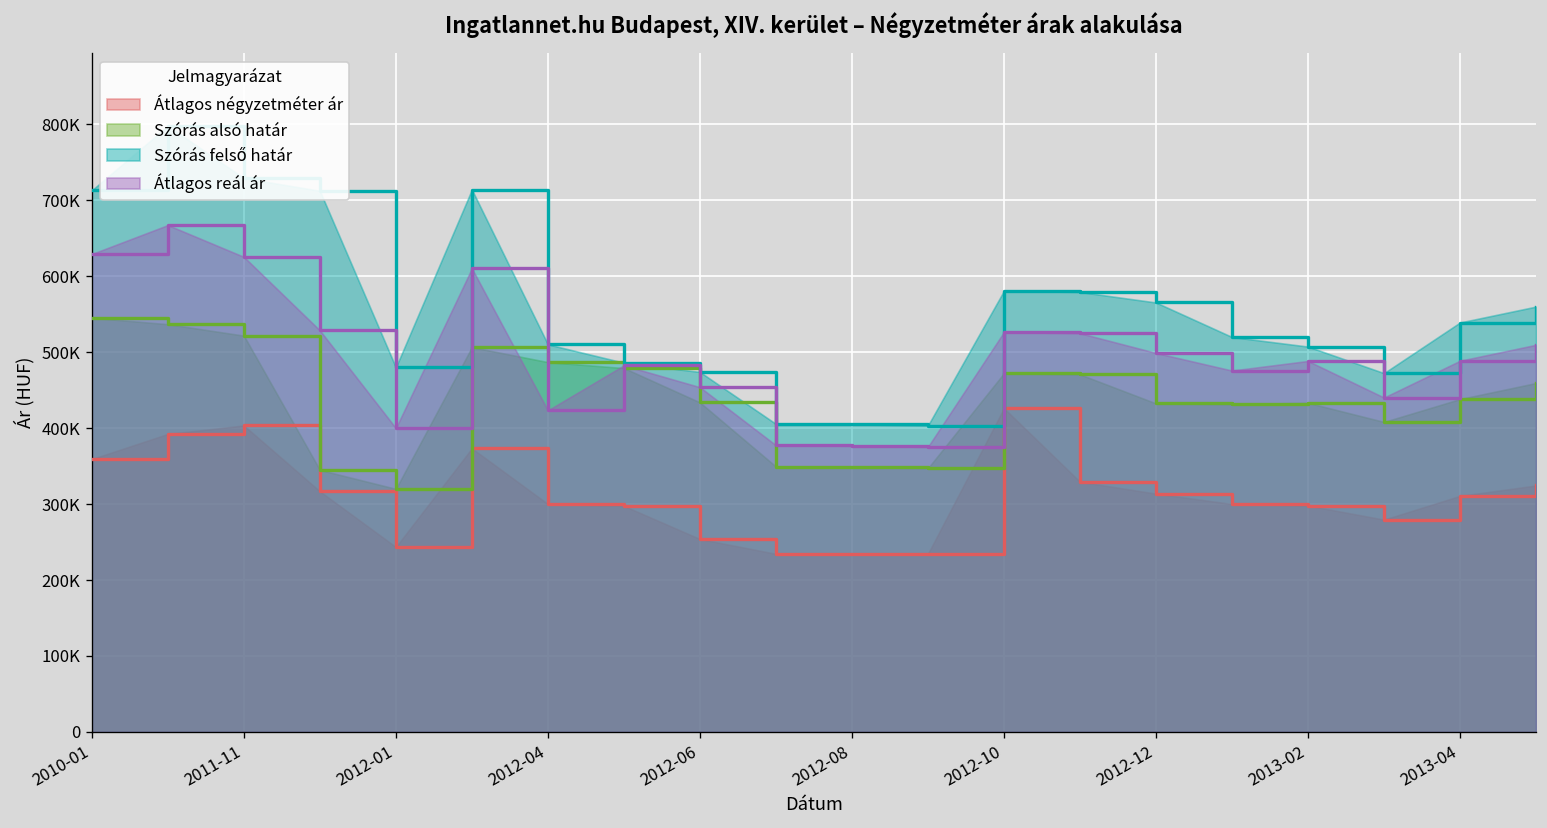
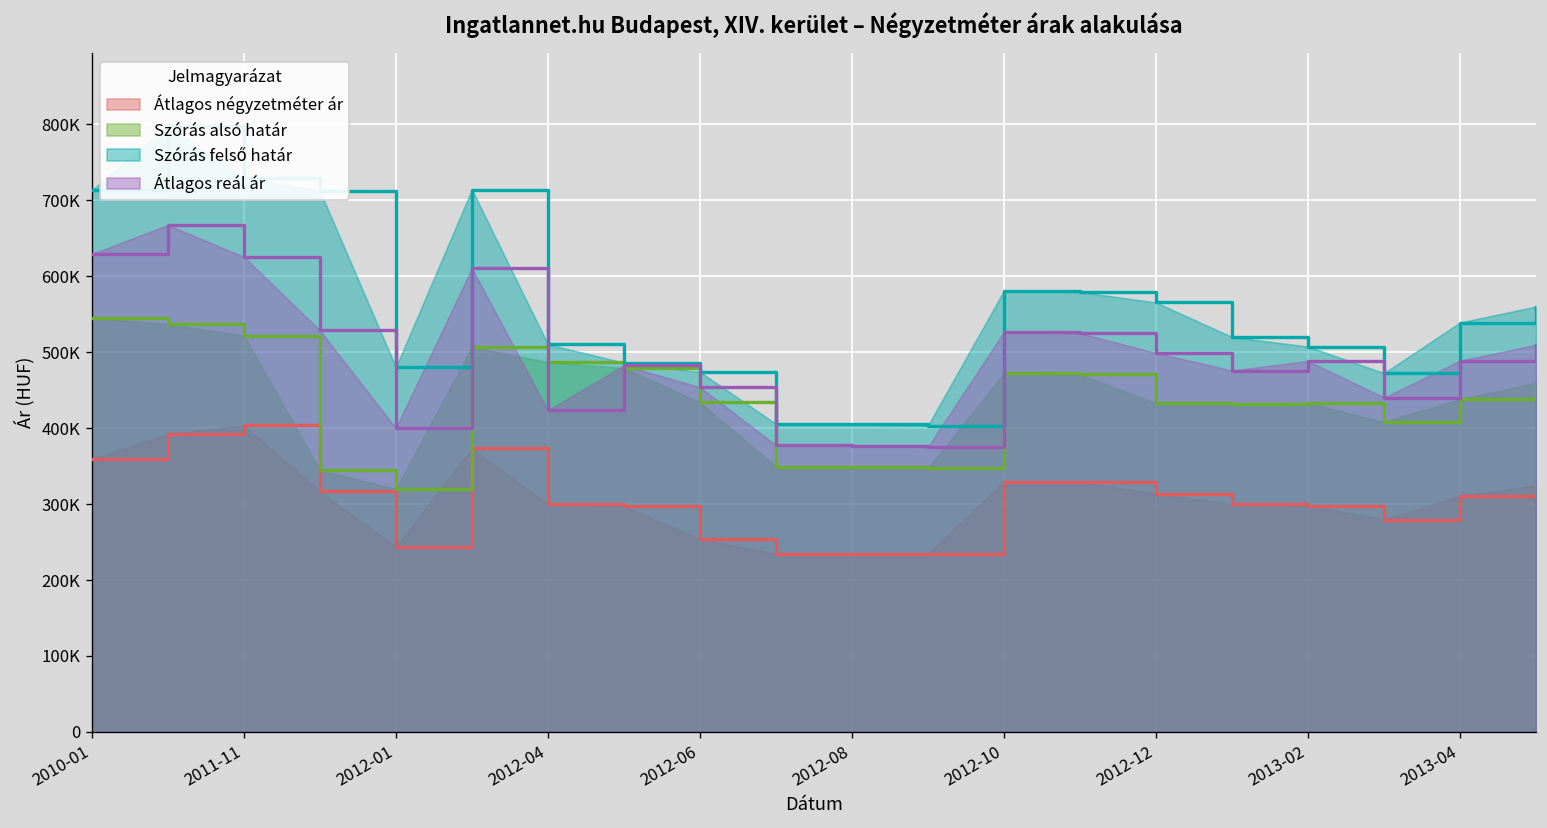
Átlagos négyzetméter ár, 2012-10: 430000 -> 330000
